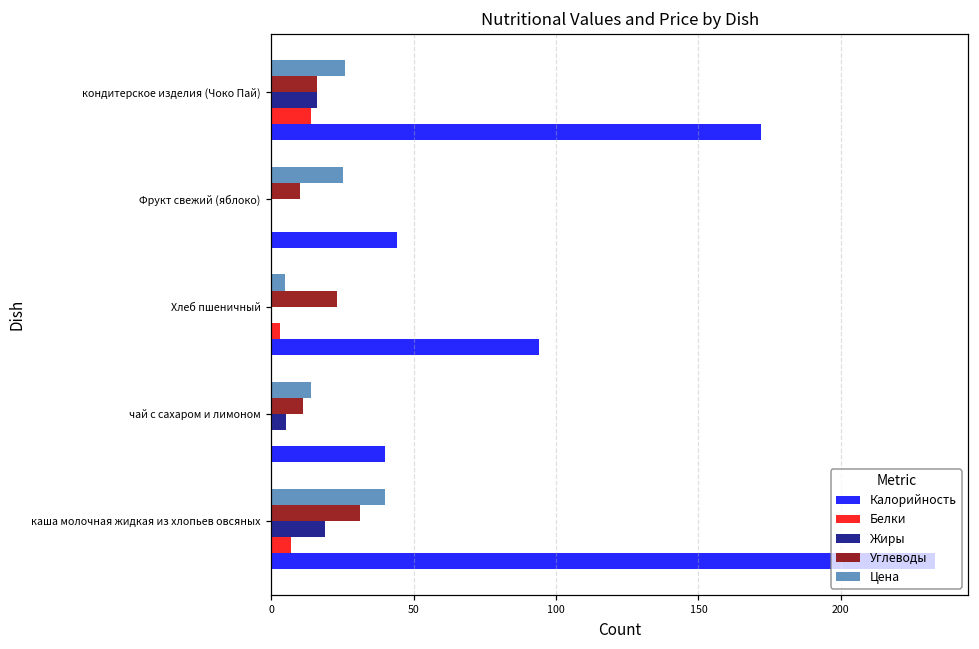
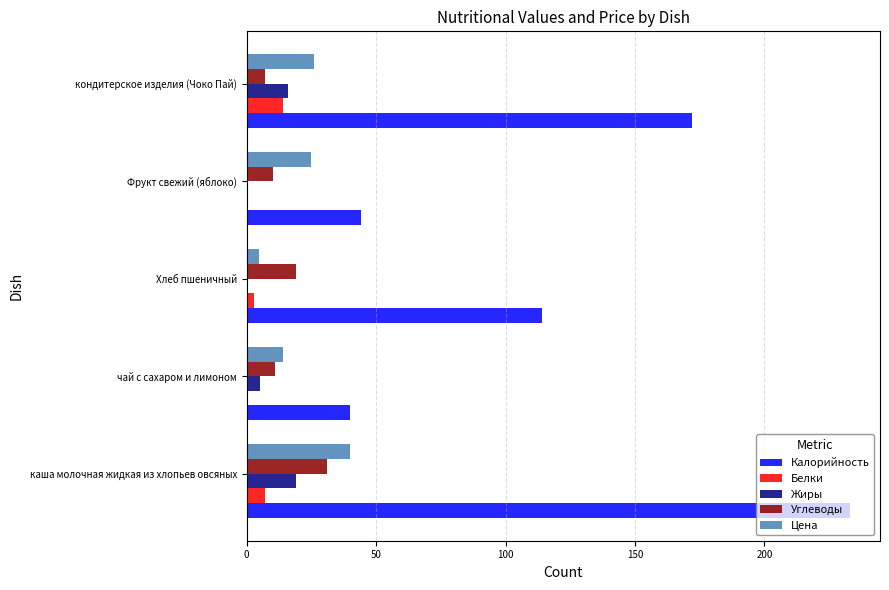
Углеводы, кондитерское изделия (Чоко Пай): 16 -> 7
Углеводы, Хлеб пшеничный: 23 -> 19
Калорийность, Хлеб пшеничный: 94 -> 114
